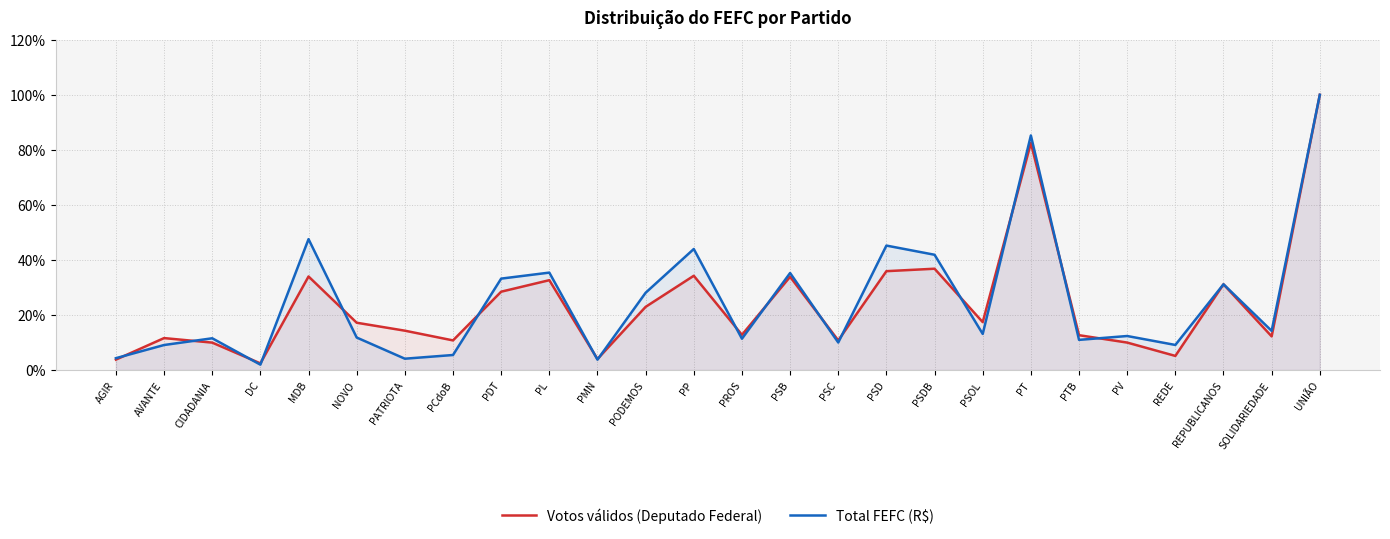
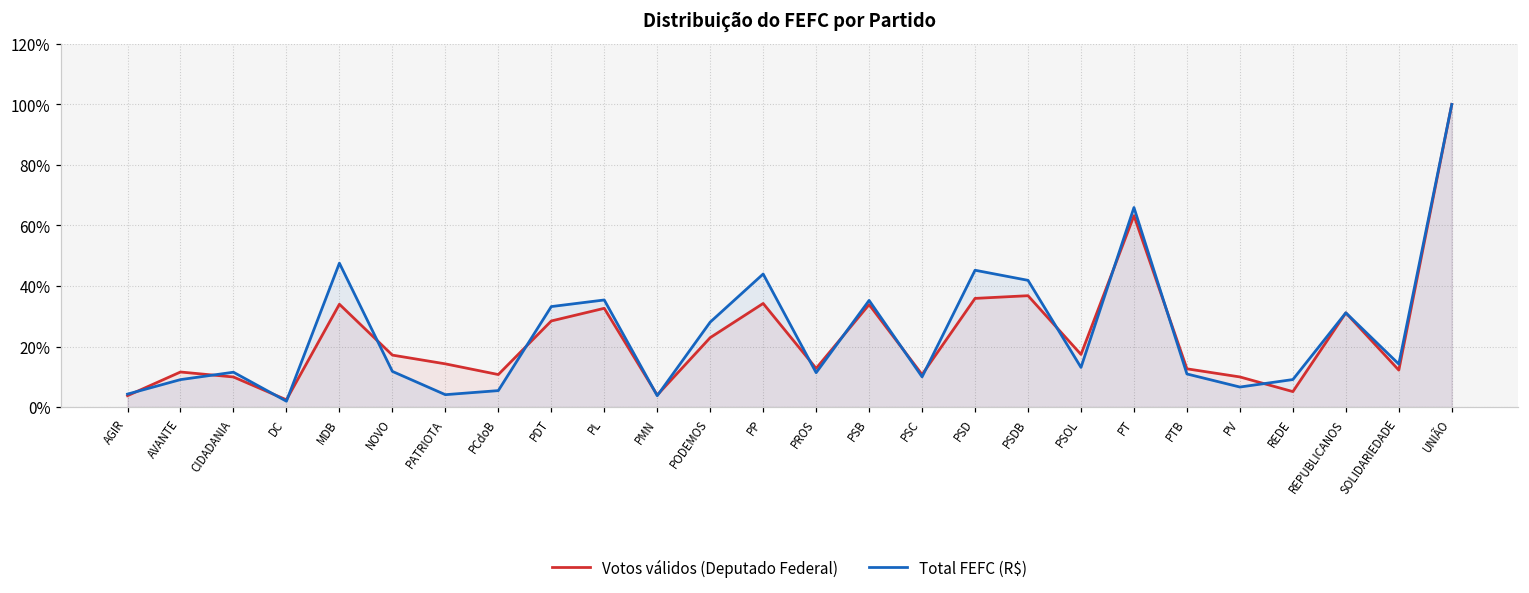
Votos válidos (Deputado Federal), PT: 82% -> 63%
Total FEFC (R$), PT: 85% -> 66%
Total FEFC (R$), PV: 12% -> 7%
